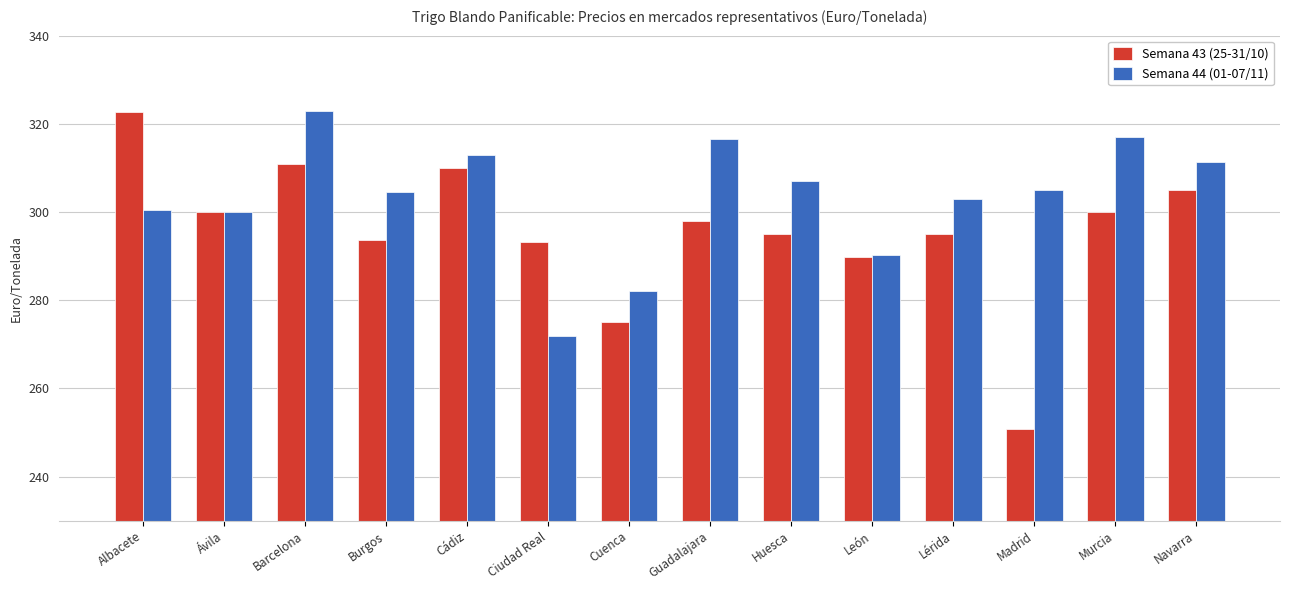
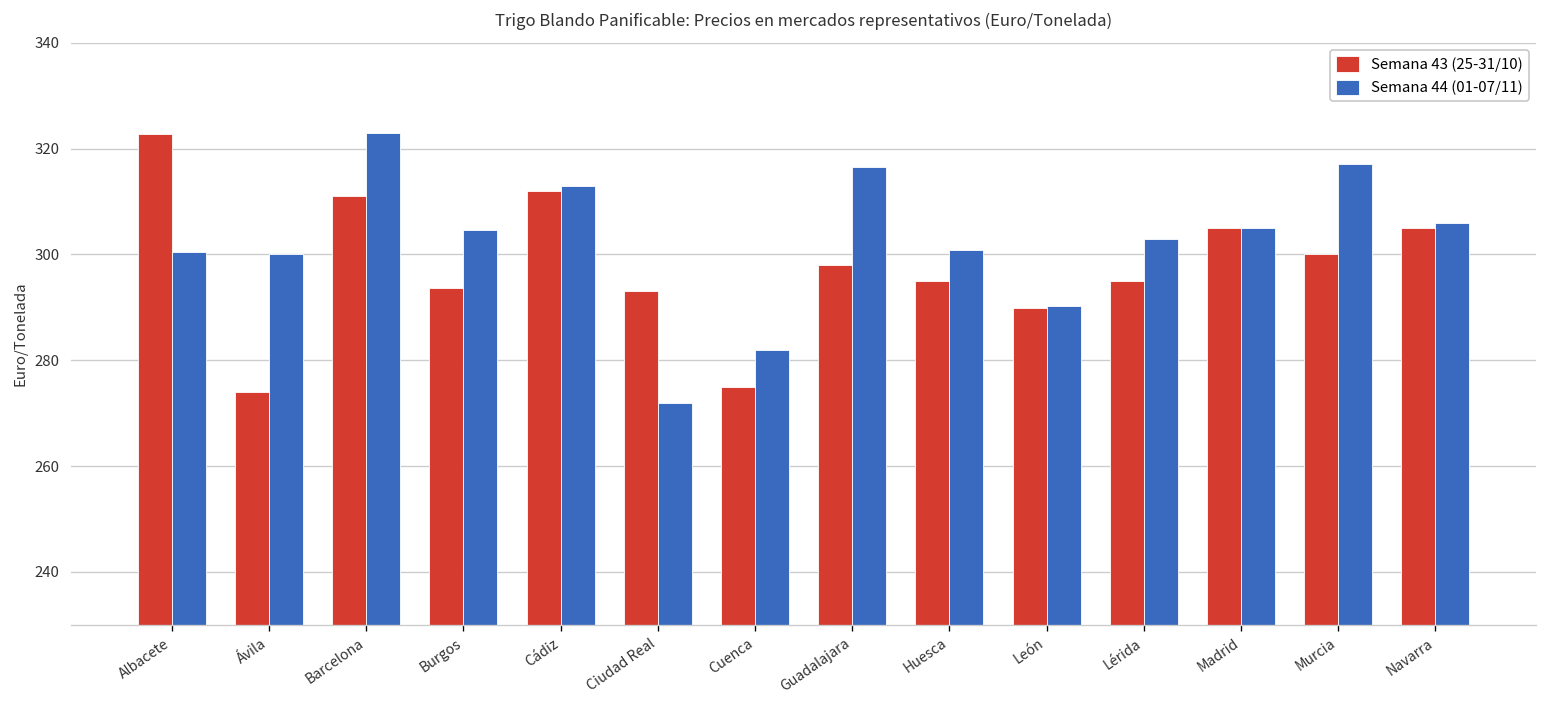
Semana 43 (25-31/10), Ávila: 300 -> 274
Semana 43 (25-31/10), Cádiz: 310 -> 312
Semana 44 (01-07/11), Huesca: 307 -> 301
Semana 43 (25-31/10), Madrid: 251 -> 305
Semana 44 (01-07/11), Navarra: 311 -> 306
